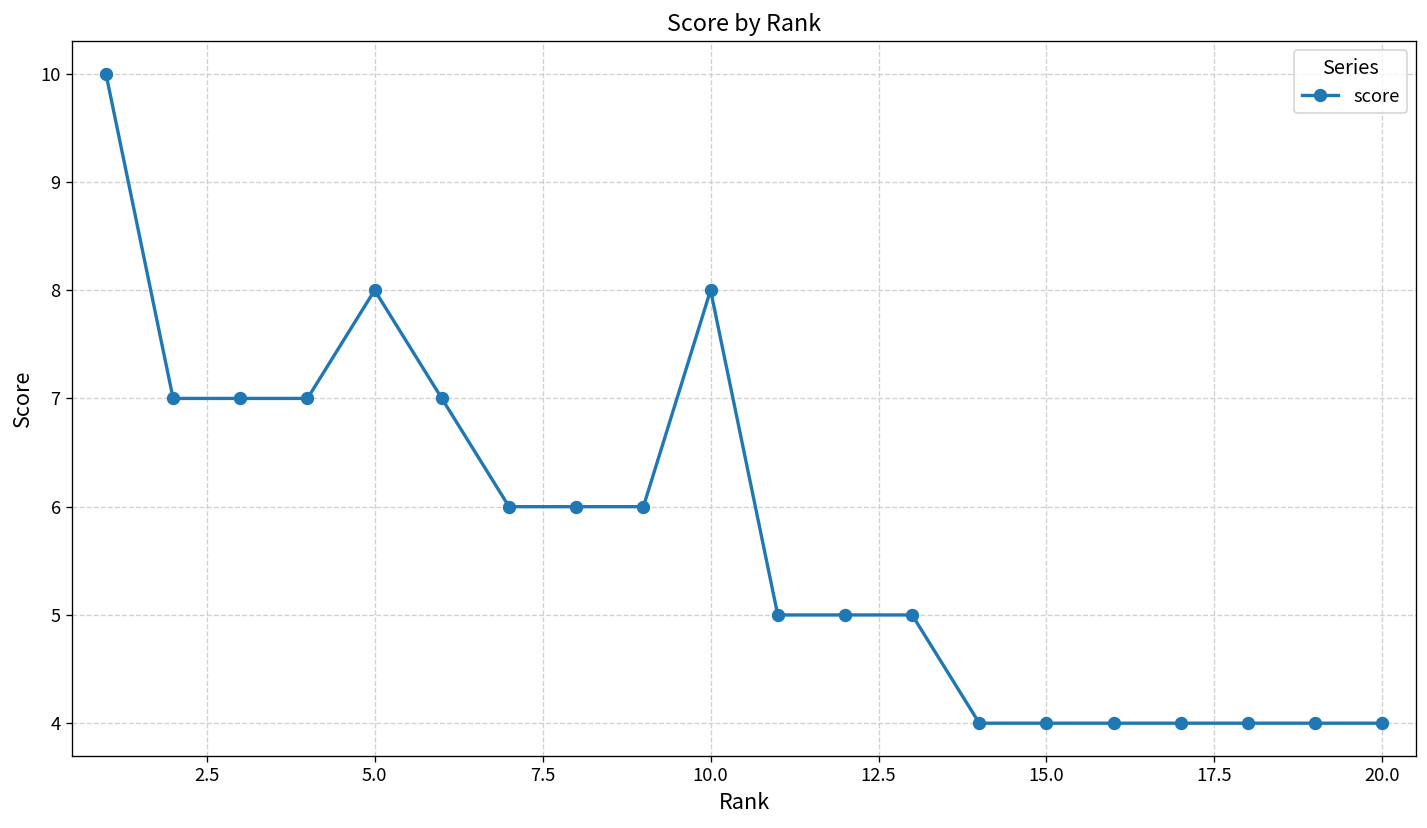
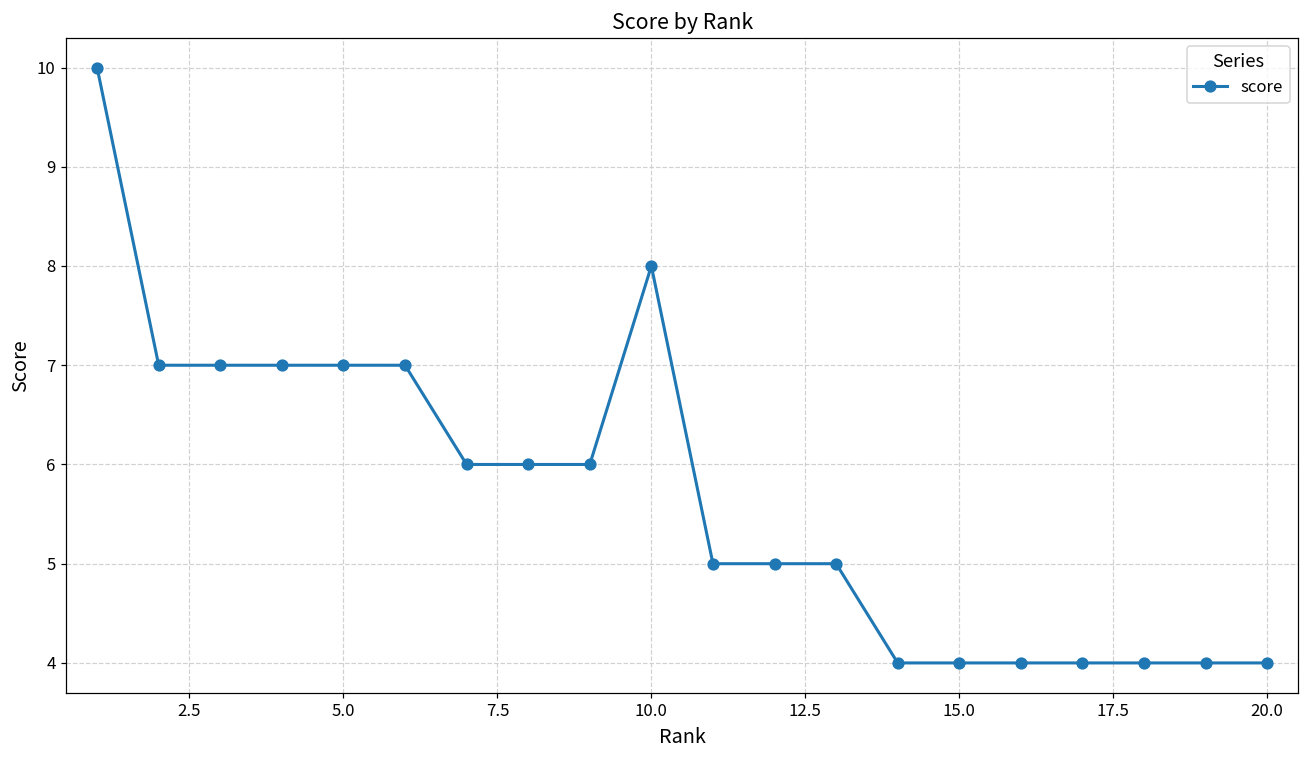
5.0: 8 -> 7
